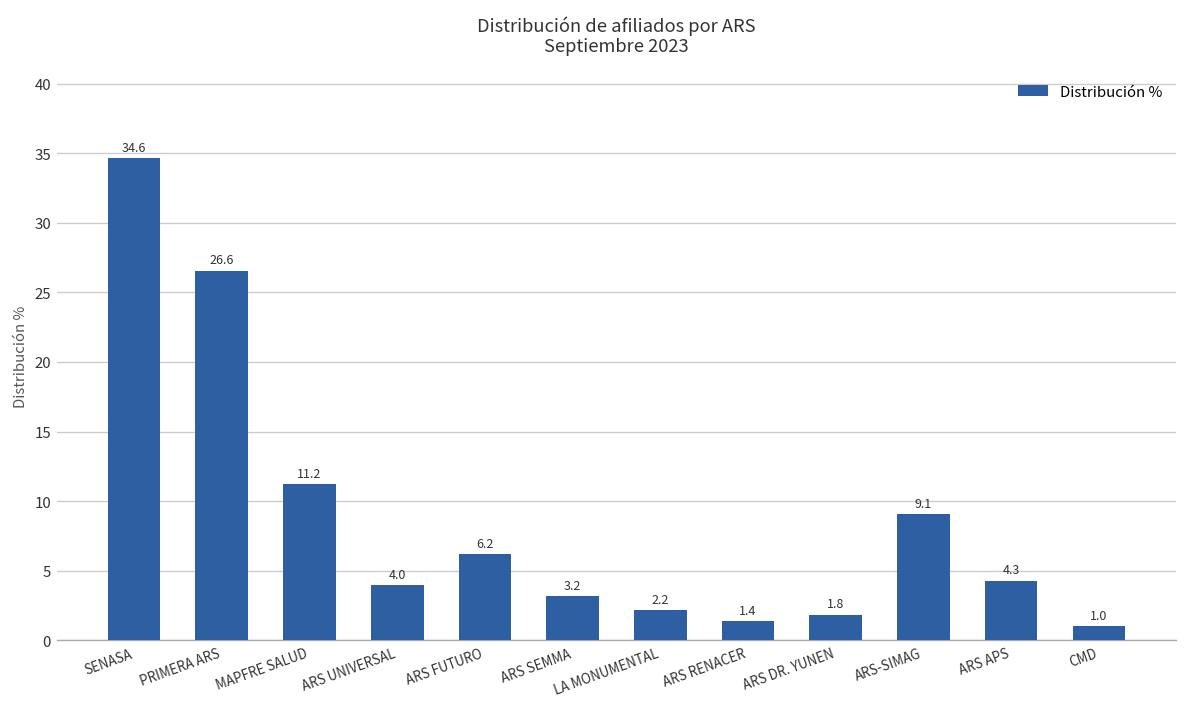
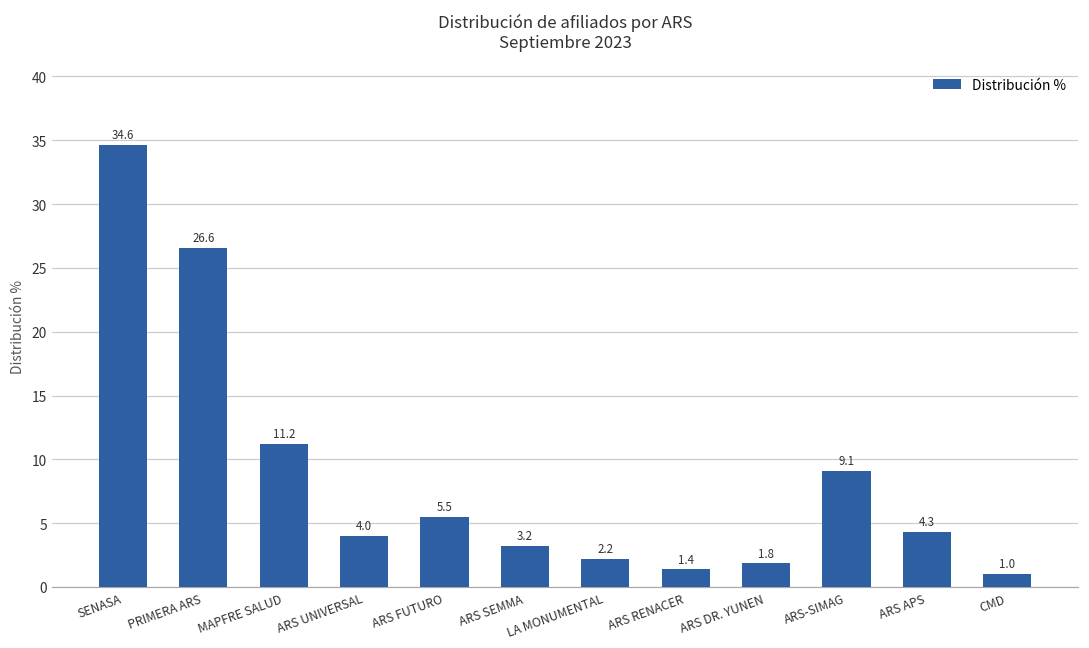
ARS FUTURO: 6.2 -> 5.5
